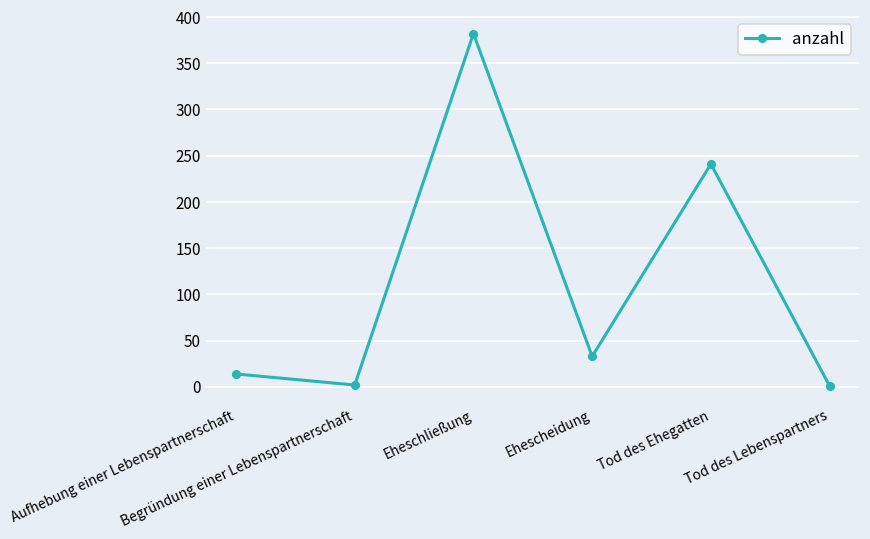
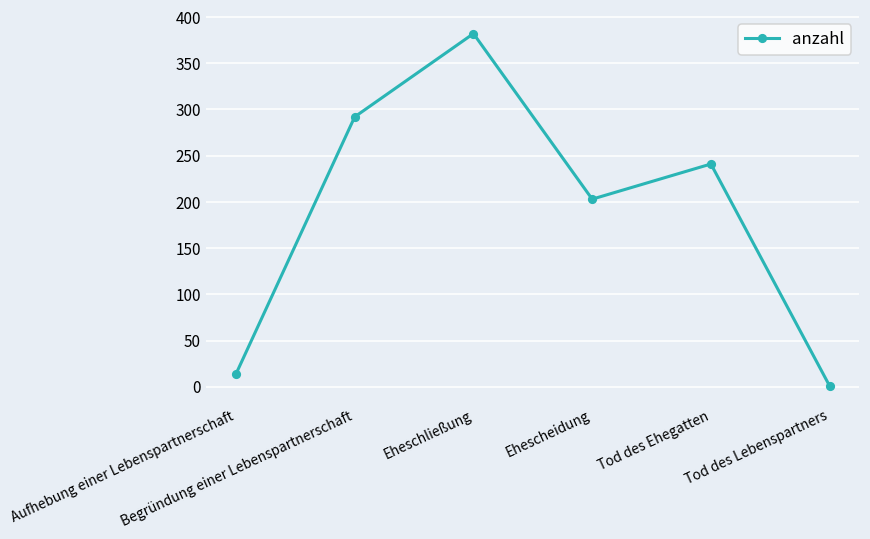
Begründung einer Lebenspartnerschaft: 0 -> 290
Ehescheidung: 30 -> 200
